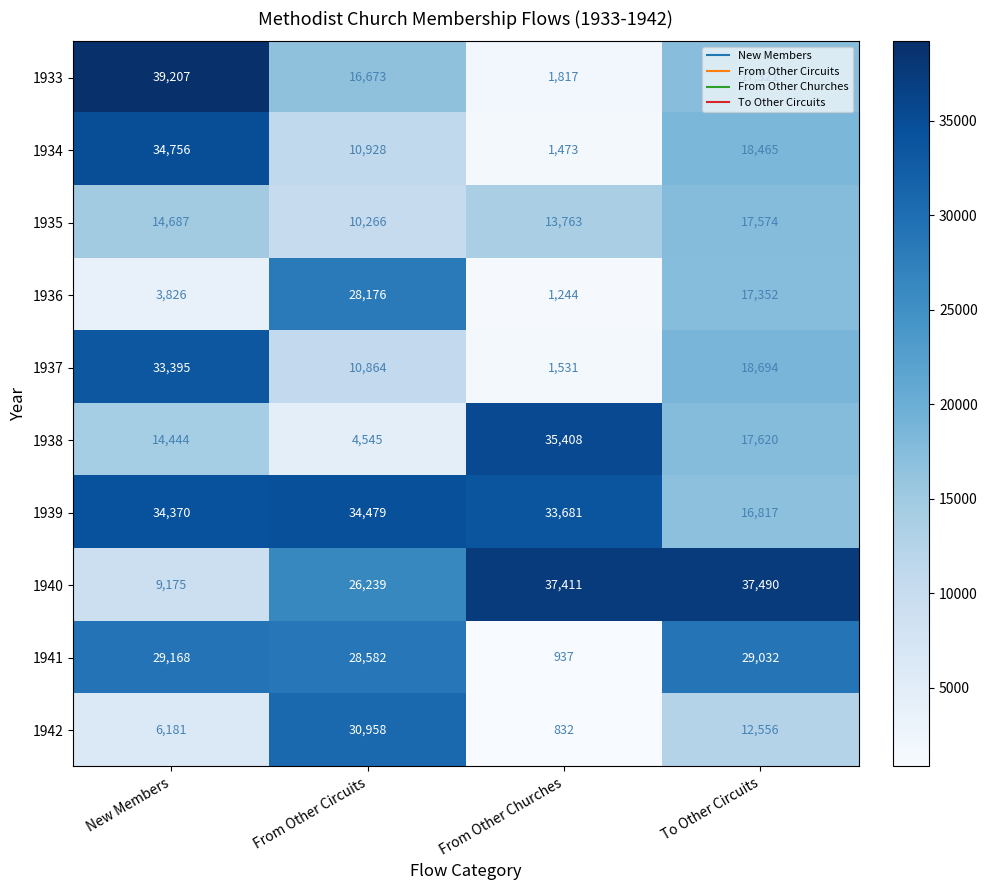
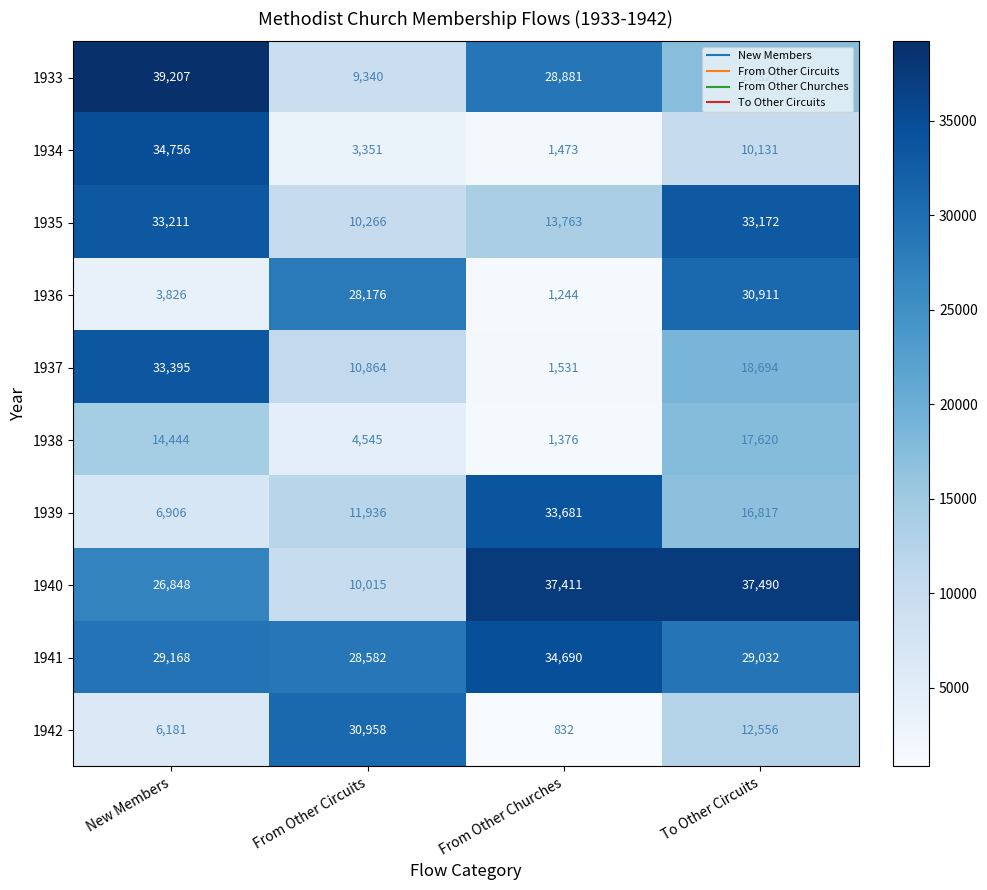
1933, From Other Circuits: 16,673 -> 9,340
1933, From Other Churches: 1,817 -> 28,881
1934, From Other Circuits: 10,928 -> 3,351
1934, To Other Circuits: 18,465 -> 10,131
1935, New Members: 14,687 -> 33,211
1935, To Other Circuits: 17,574 -> 33,172
1936, To Other Circuits: 17,352 -> 30,911
1938, From Other Churches: 35,408 -> 1,376
1939, New Members: 34,370 -> 6,906
1939, From Other Circuits: 34,479 -> 11,936
1940, New Members: 9,175 -> 26,848
1940, From Other Circuits: 26,239 -> 10,015
1941, From Other Churches: 937 -> 34,690
